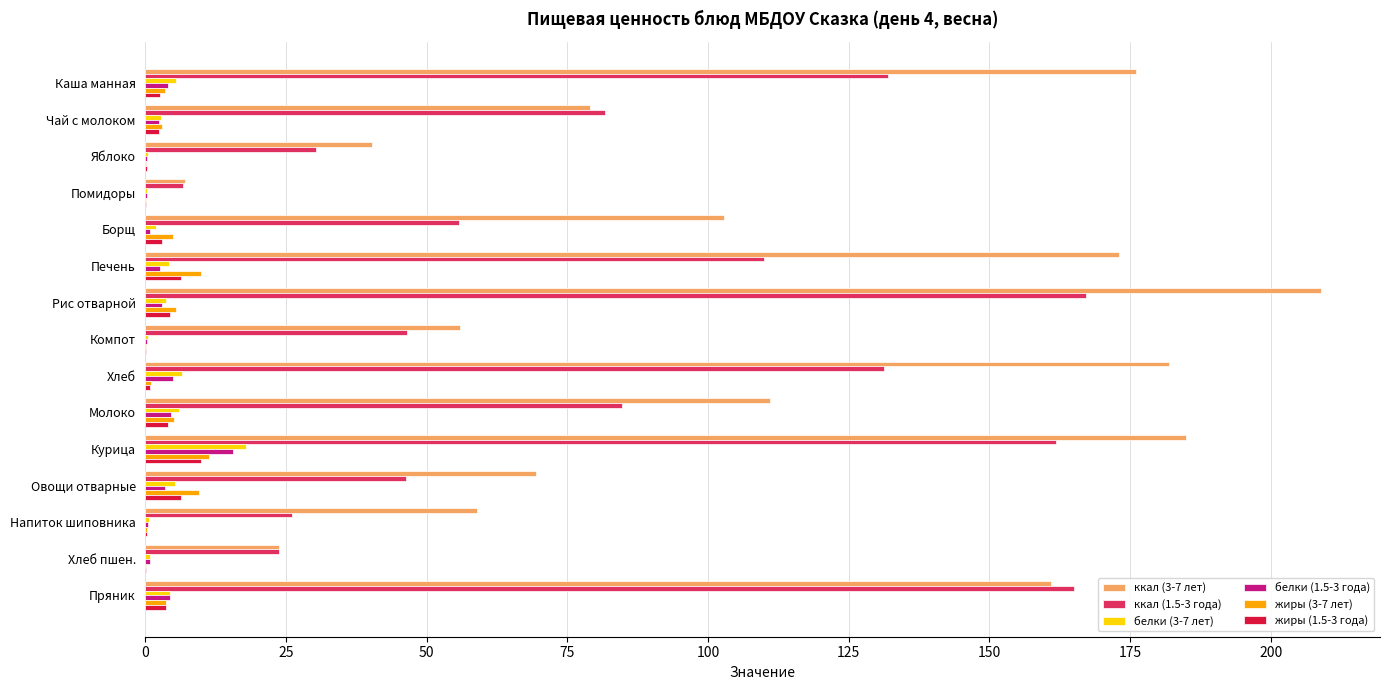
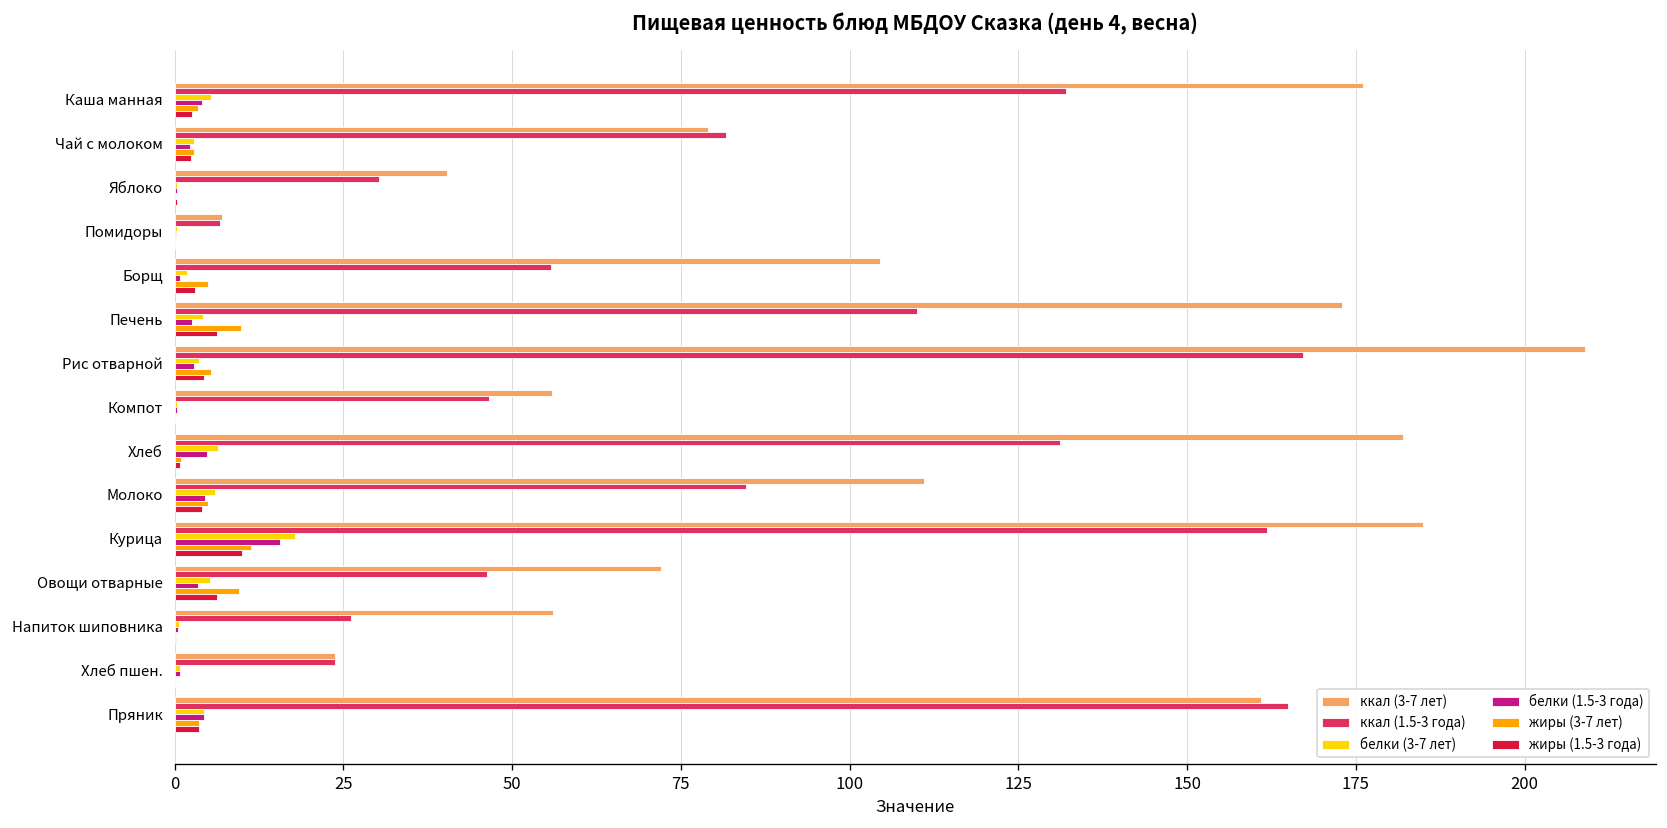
ккал (3-7 лет), Борщ: 103 -> 105
ккал (3-7 лет), Овощи отварные: 70 -> 72
ккал (3-7 лет), Напиток шиповника: 59 -> 56
